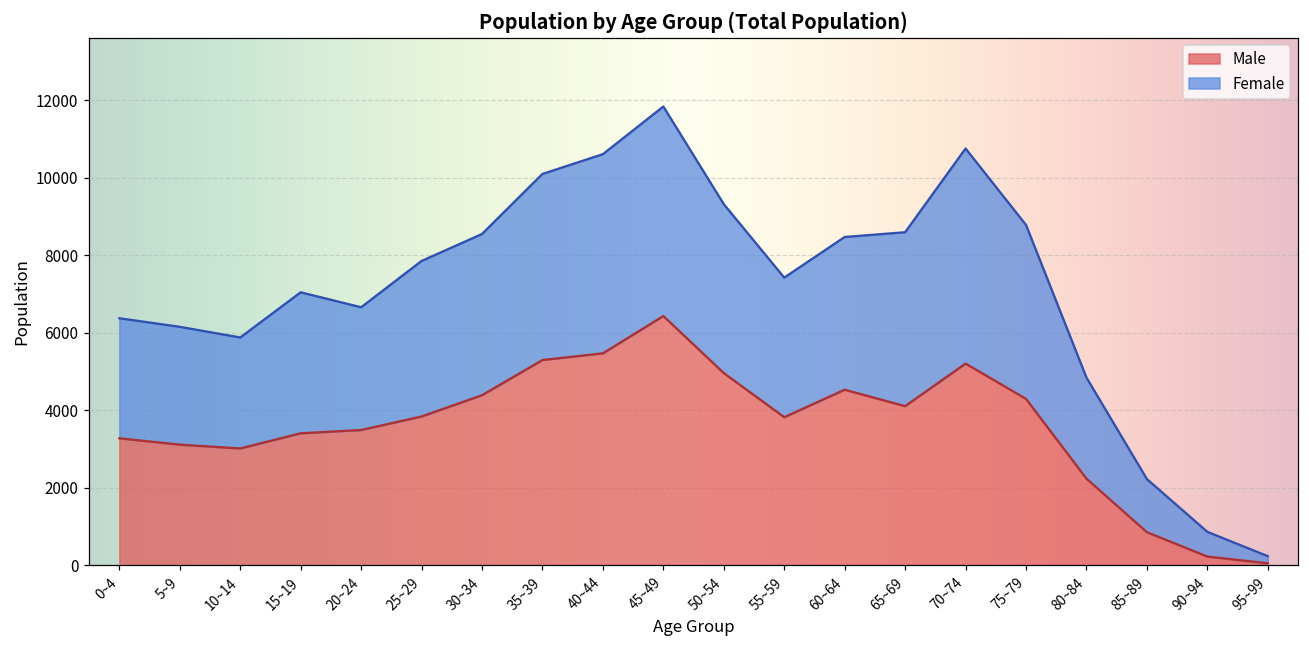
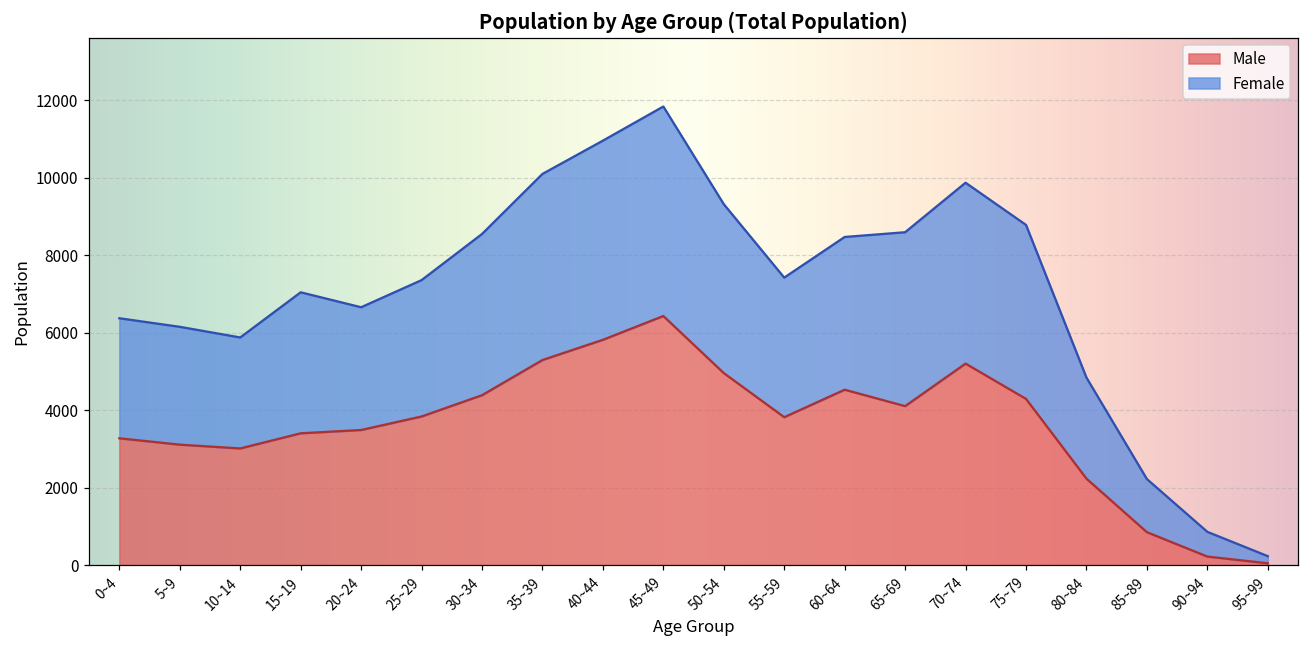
Female, 25~29: 4000 -> 3500
Male, 40~44: 5500 -> 5800
Female, 70~74: 5600 -> 4700
